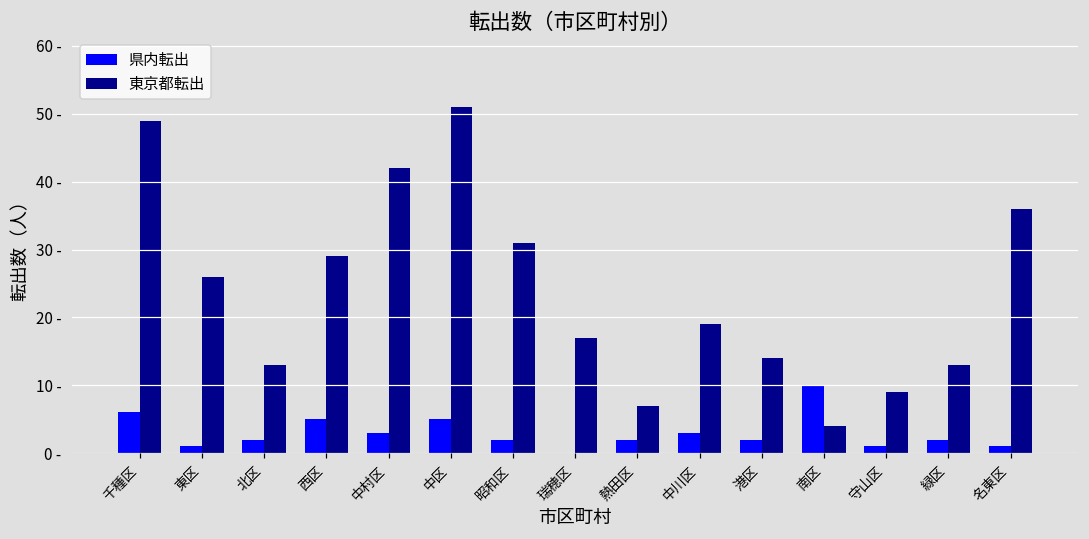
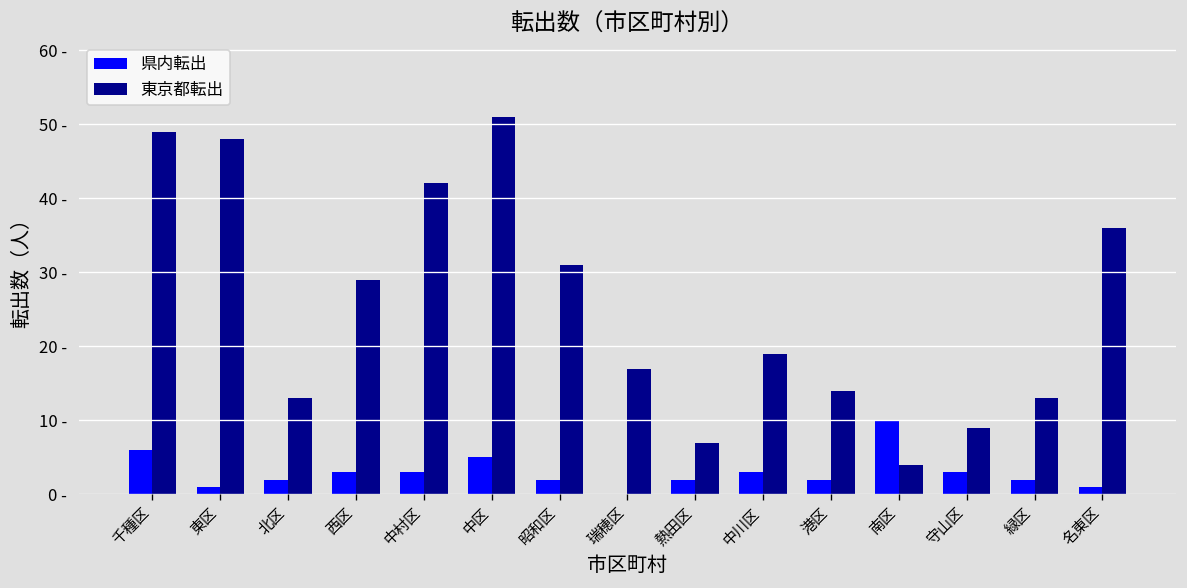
東京都転出, 東区: 26 - -> 48 -
県内転出, 西区: 5 - -> 3 -
県内転出, 守山区: 1 - -> 3 -
